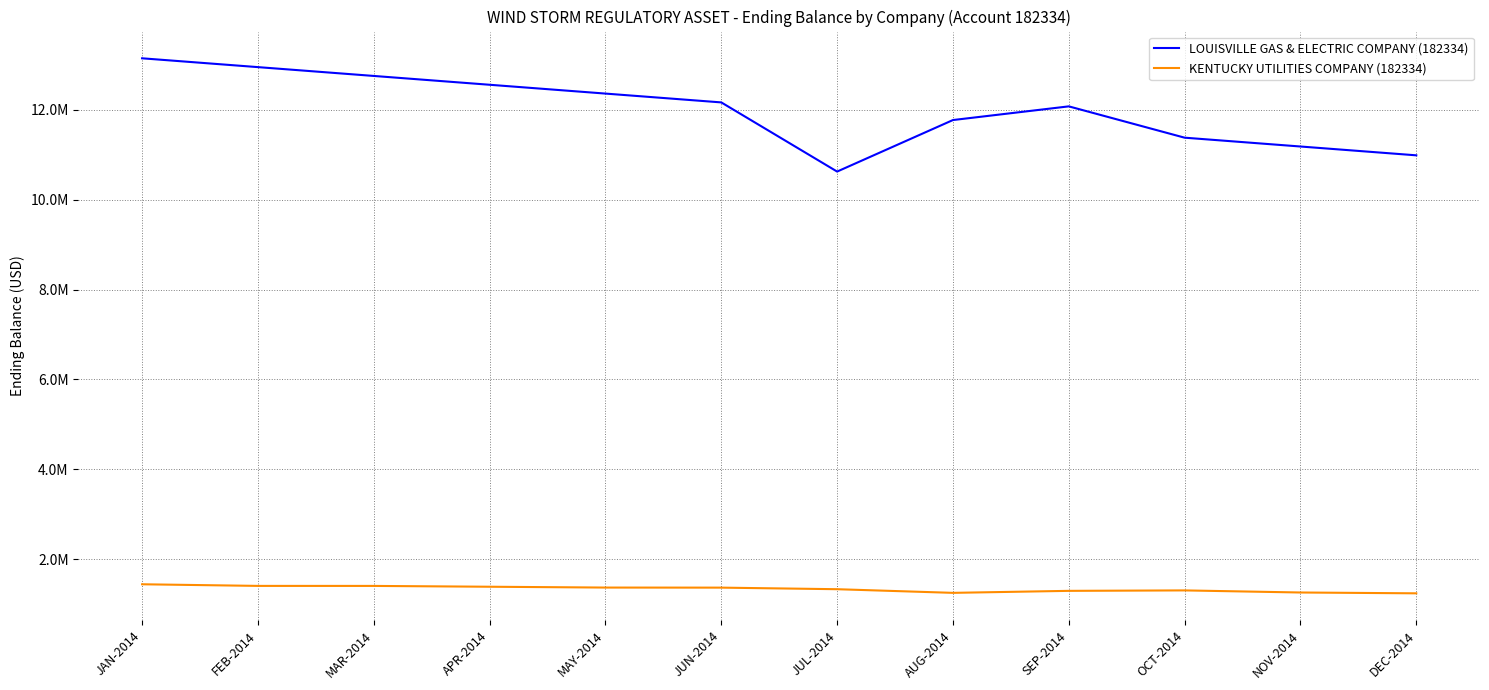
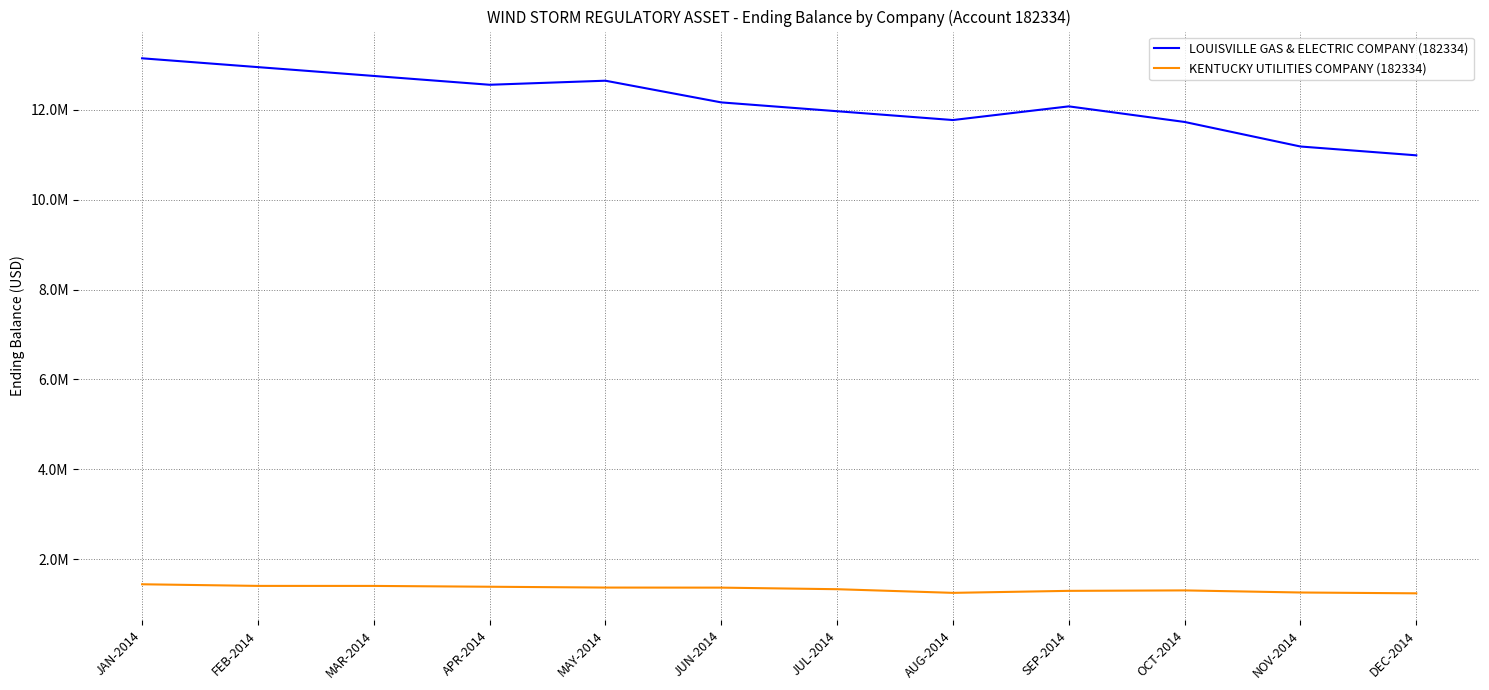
LOUISVILLE GAS & ELECTRIC COMPANY (182334), MAY-2014: 12400000 -> 12600000
LOUISVILLE GAS & ELECTRIC COMPANY (182334), JUL-2014: 10600000 -> 12000000
LOUISVILLE GAS & ELECTRIC COMPANY (182334), OCT-2014: 11400000 -> 11700000
